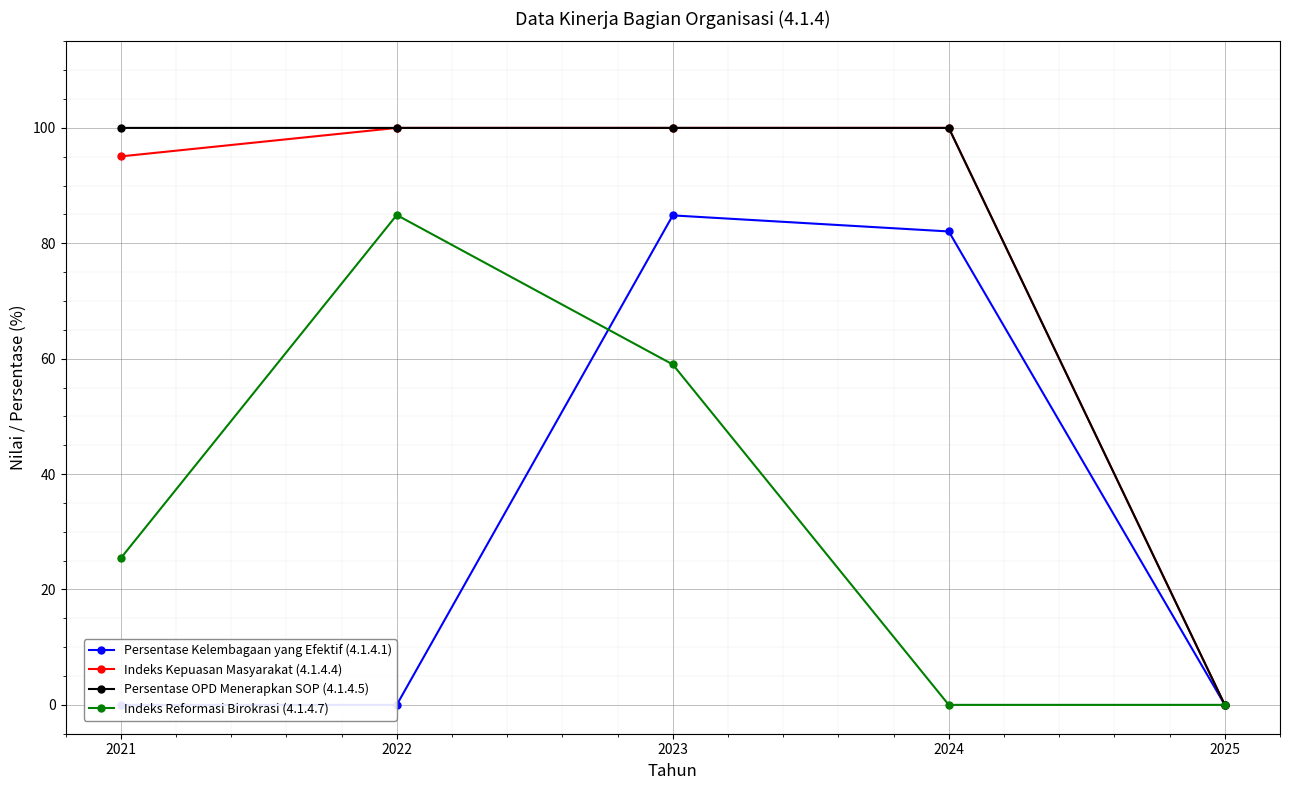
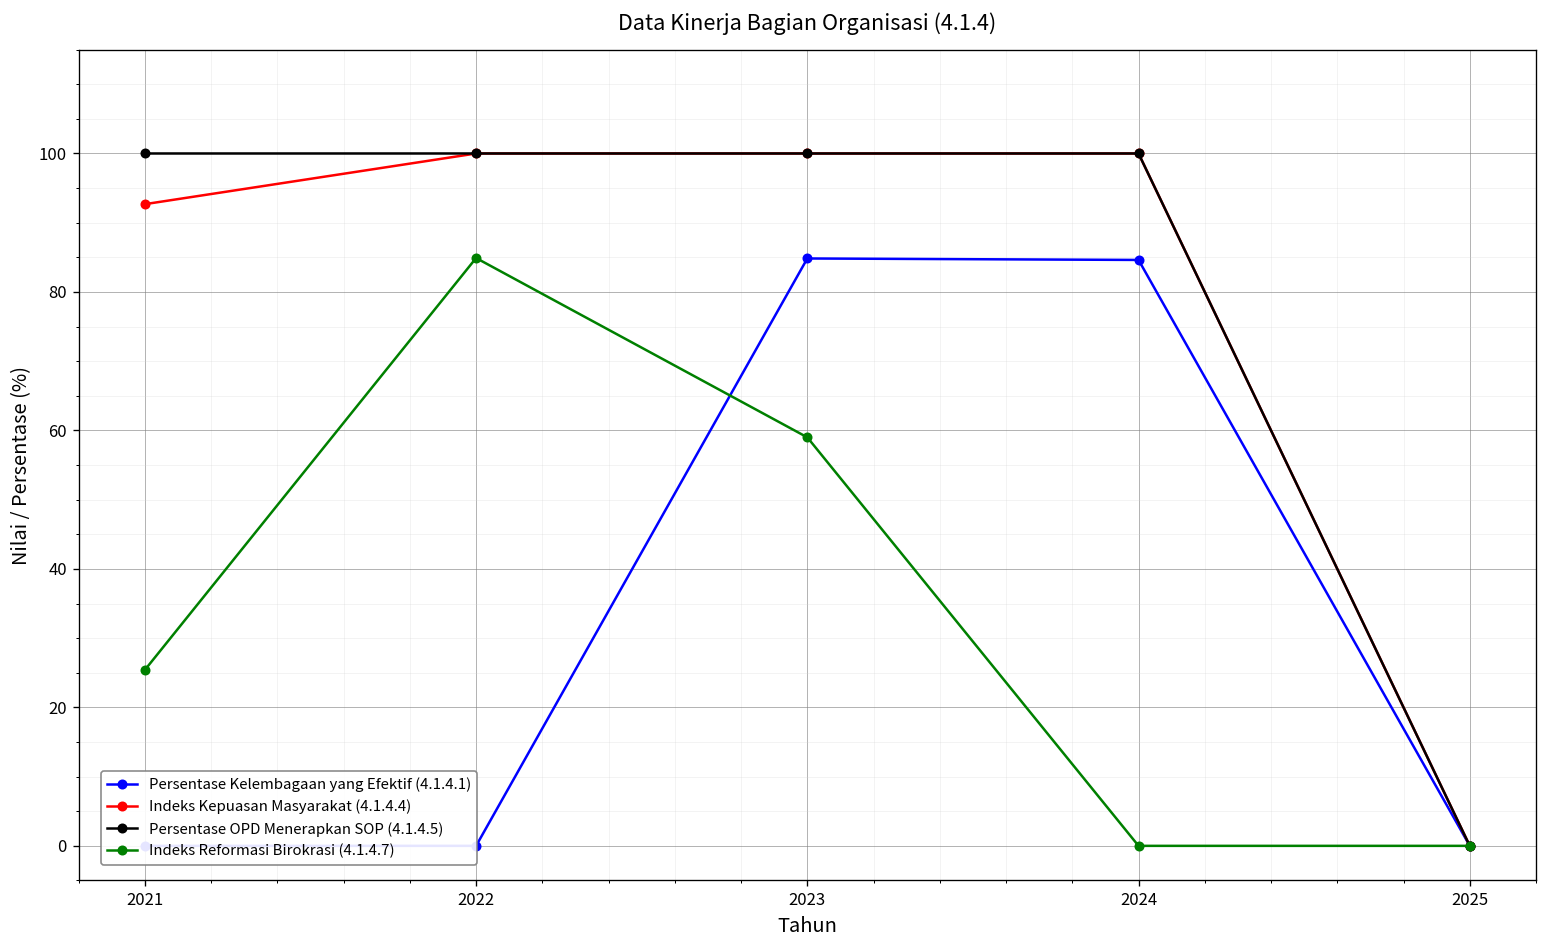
Indeks Kepuasan Masyarakat (4.1.4.4), 2021: 95 -> 93
Persentase Kelembagaan yang Efektif (4.1.4.1), 2024: 82 -> 85
